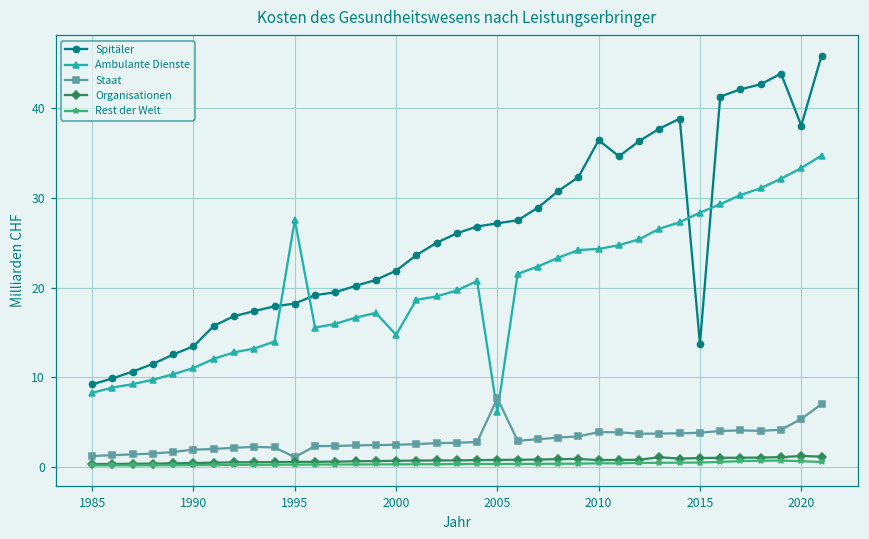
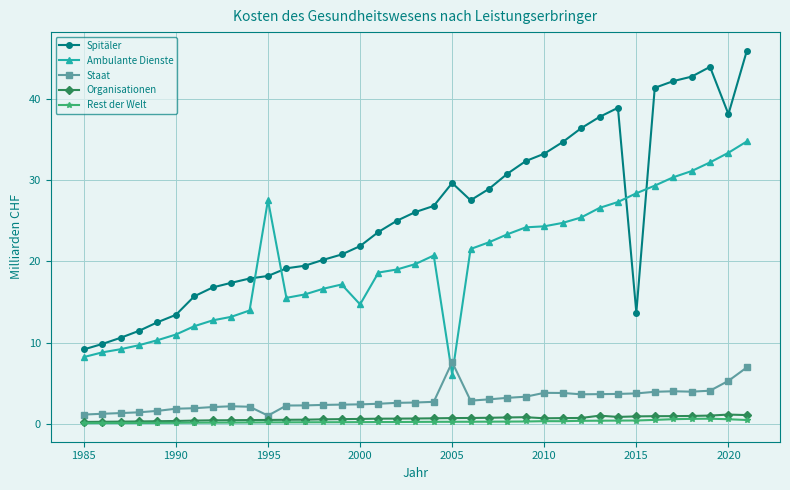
Spitäler, 2005: 27 -> 30
Spitäler, 2010: 36 -> 33
